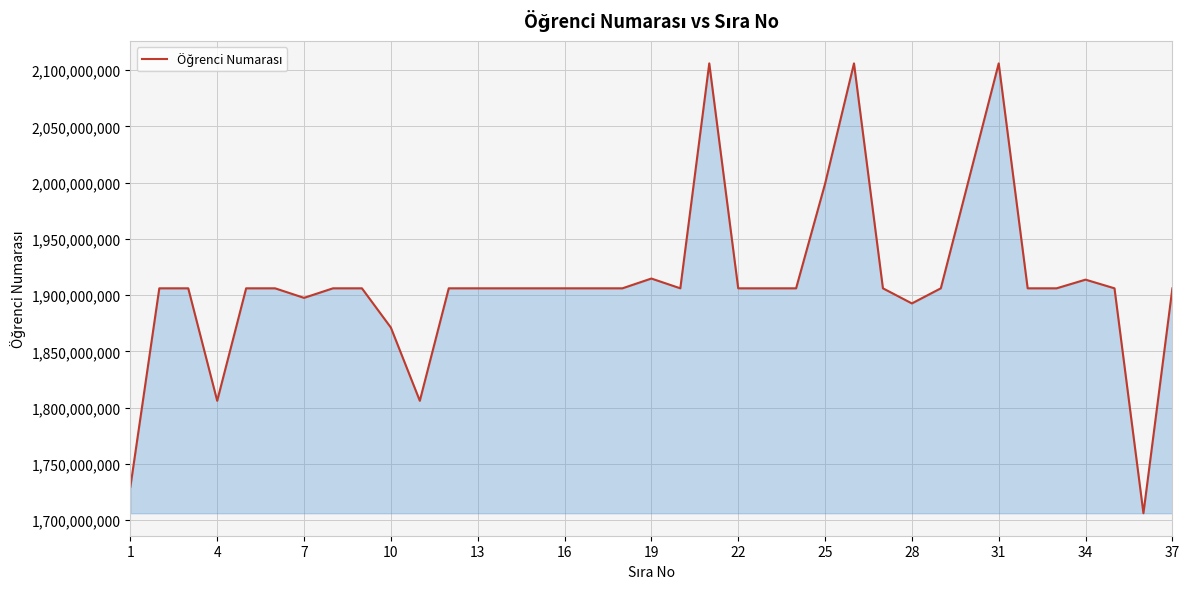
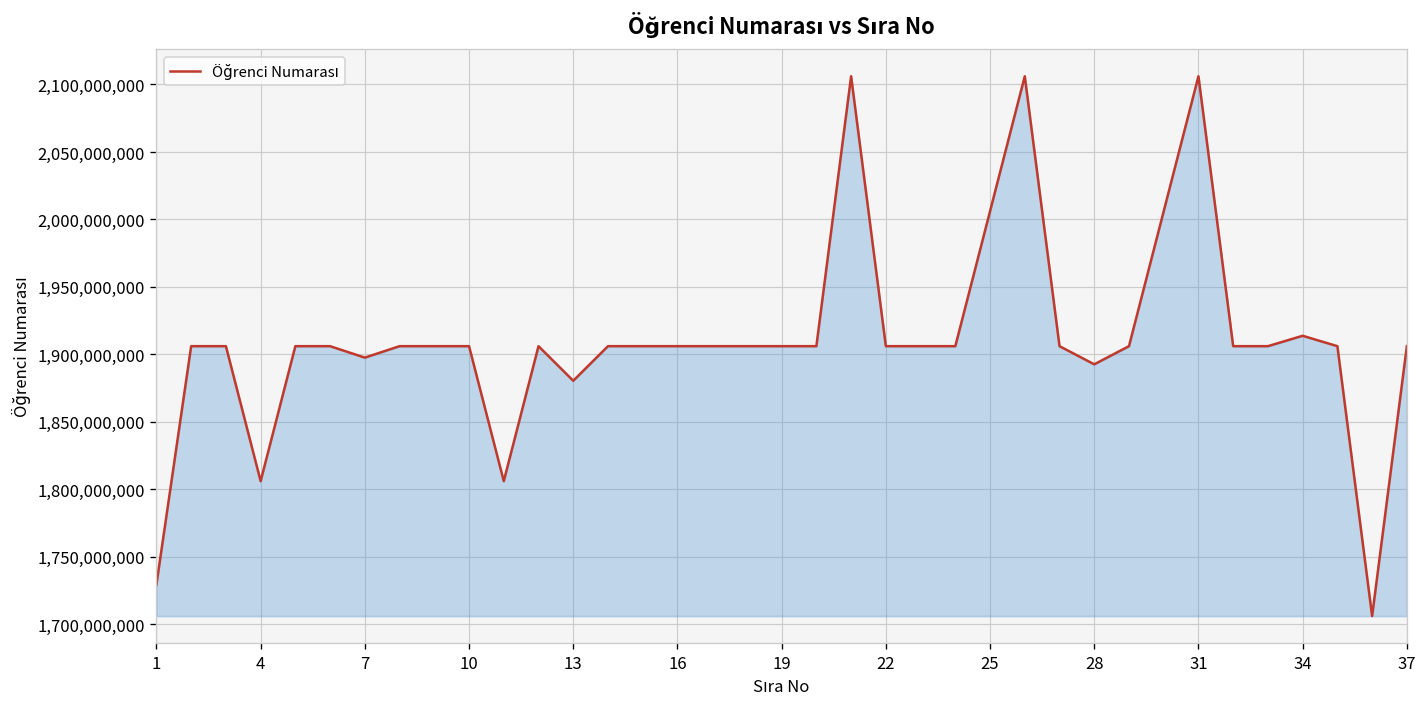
10: 1,871,000,000 -> 1,906,000,000
13: 1,906,000,000 -> 1,880,000,000
19: 1,915,000,000 -> 1,906,000,000
25: 1,999,000,000 -> 2,006,000,000
